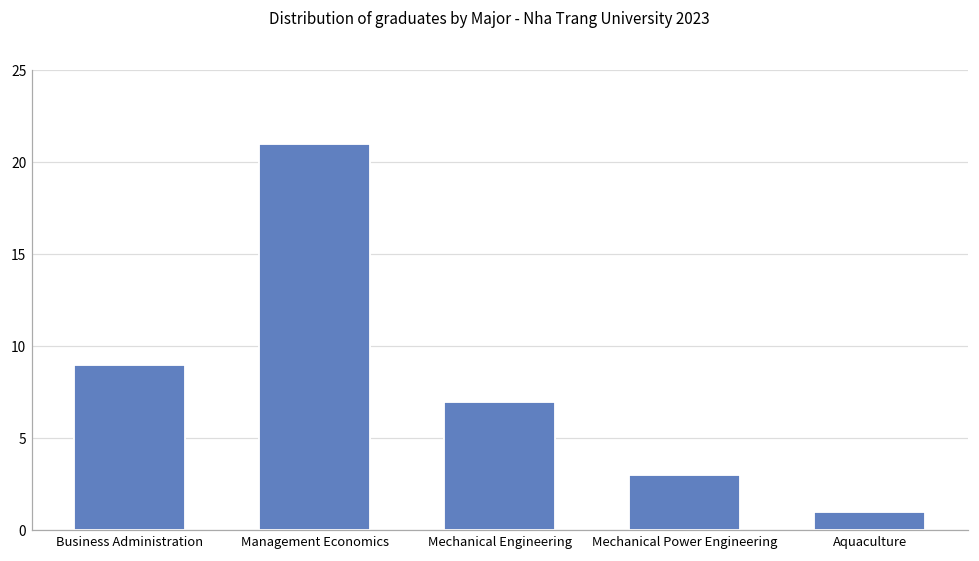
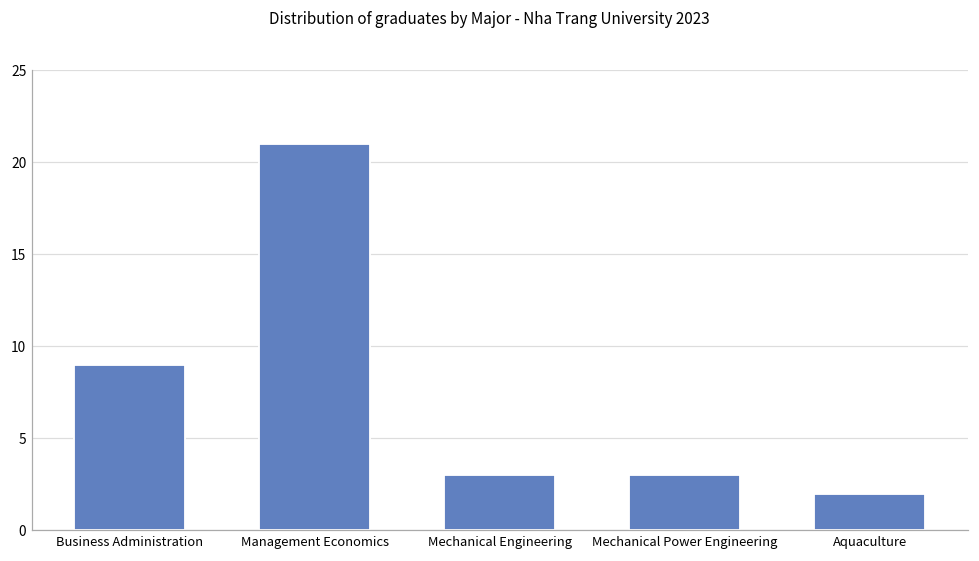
Mechanical Engineering: 7 -> 3
Aquaculture: 1 -> 2
